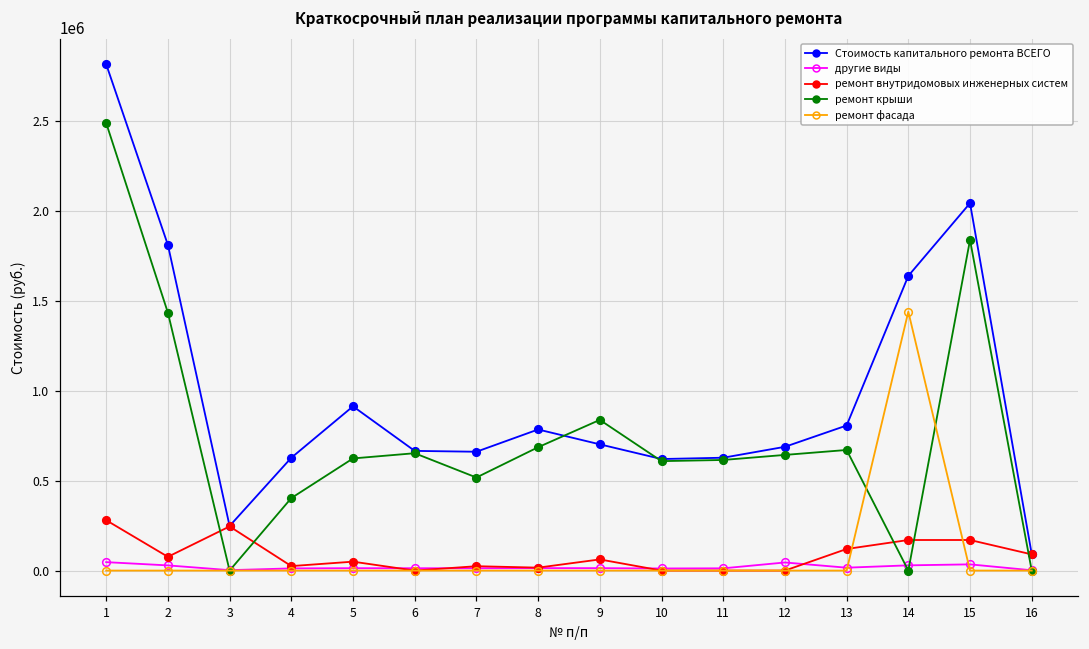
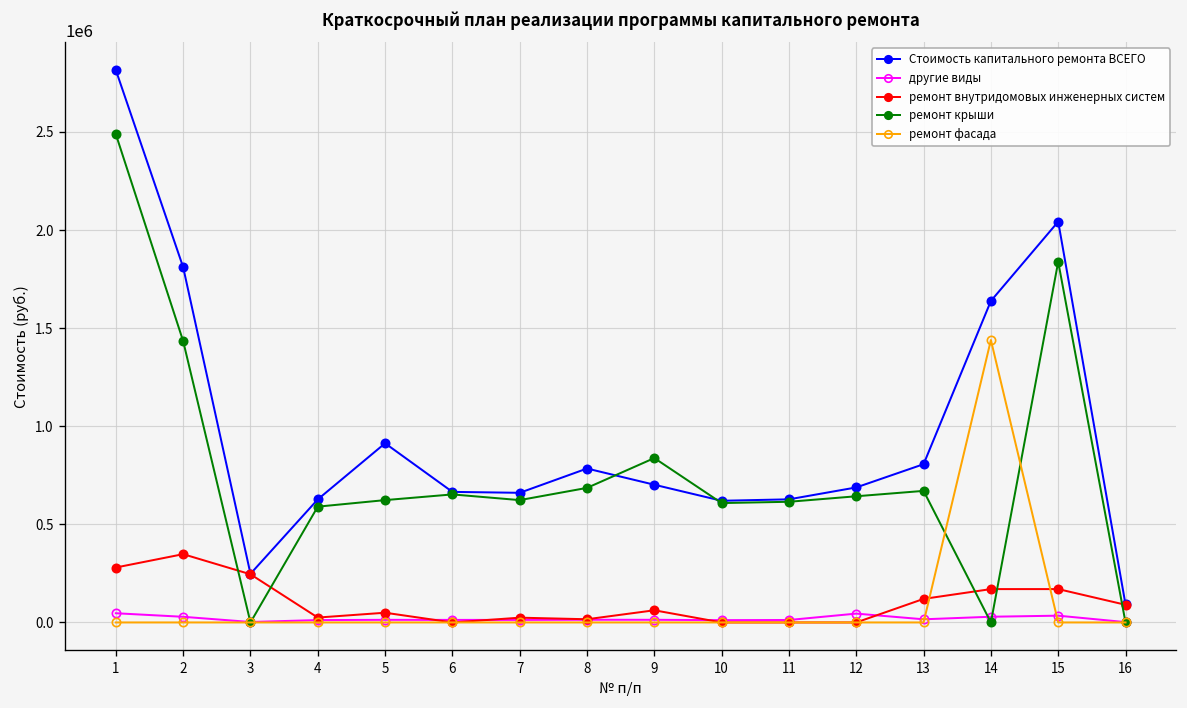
ремонт внутридомовых инженерных систем, 2: 80000 -> 350000
ремонт крыши, 4: 400000 -> 590000
ремонт крыши, 7: 520000 -> 620000
